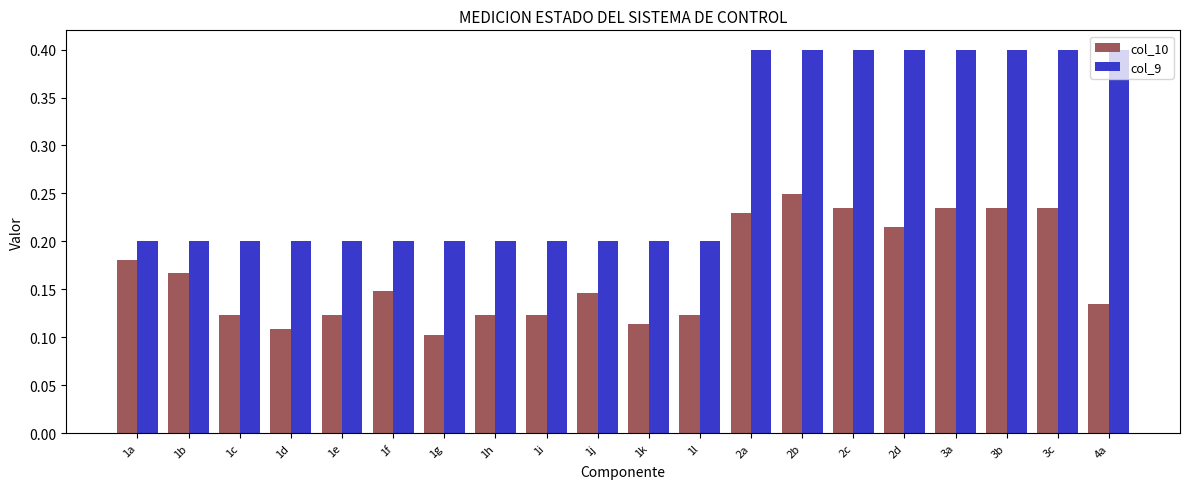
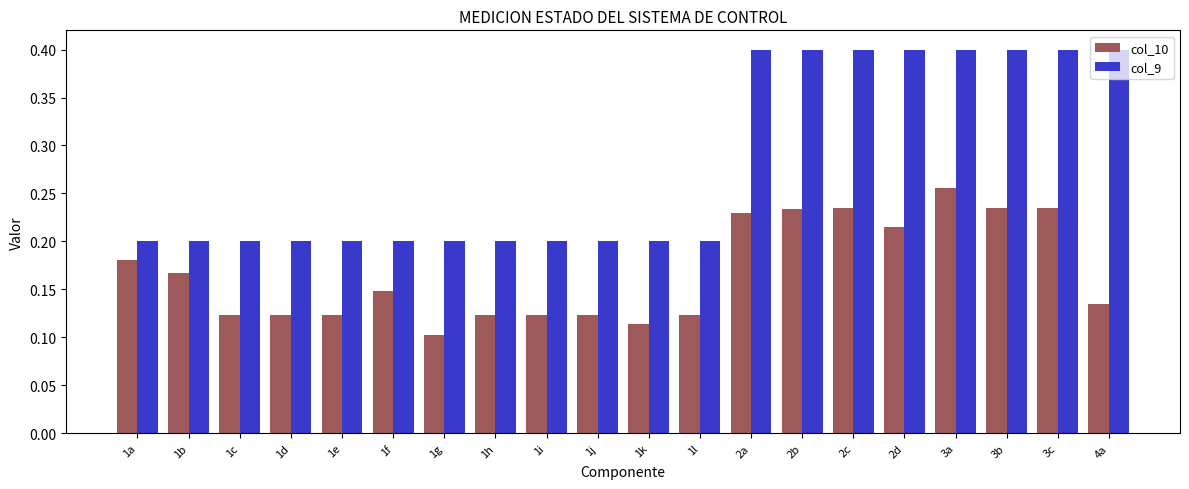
col_10, 1d: 0.11 -> 0.12
col_10, 1j: 0.15 -> 0.12
col_10, 2b: 0.25 -> 0.23
col_10, 3a: 0.23 -> 0.26
